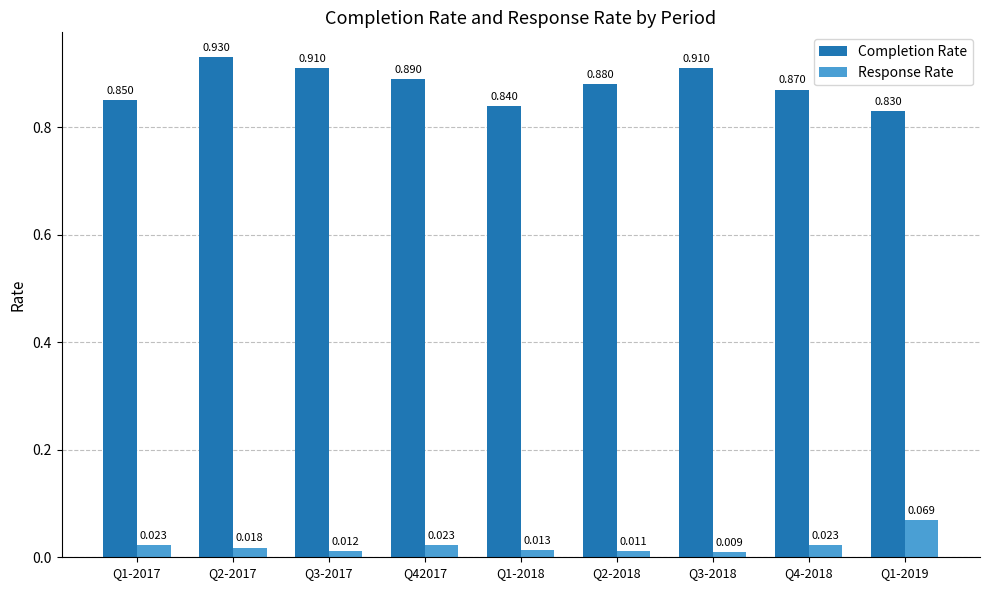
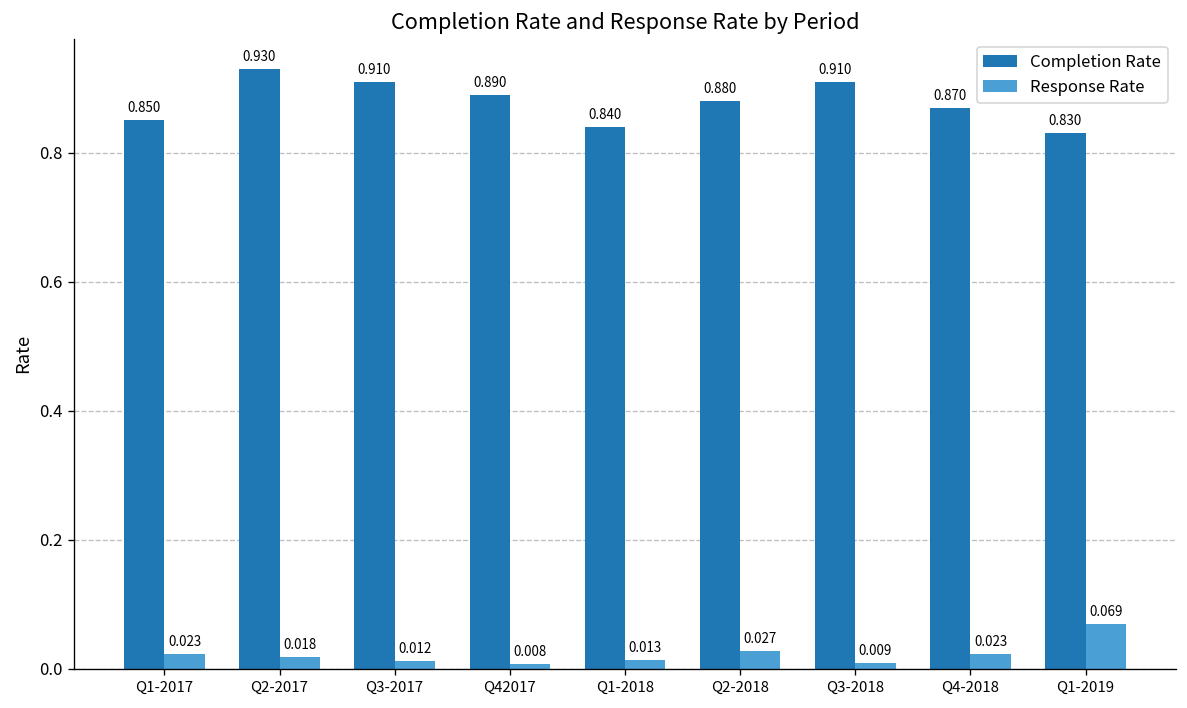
Response Rate, Q42017: 0.023 -> 0.008
Response Rate, Q2-2018: 0.011 -> 0.027
